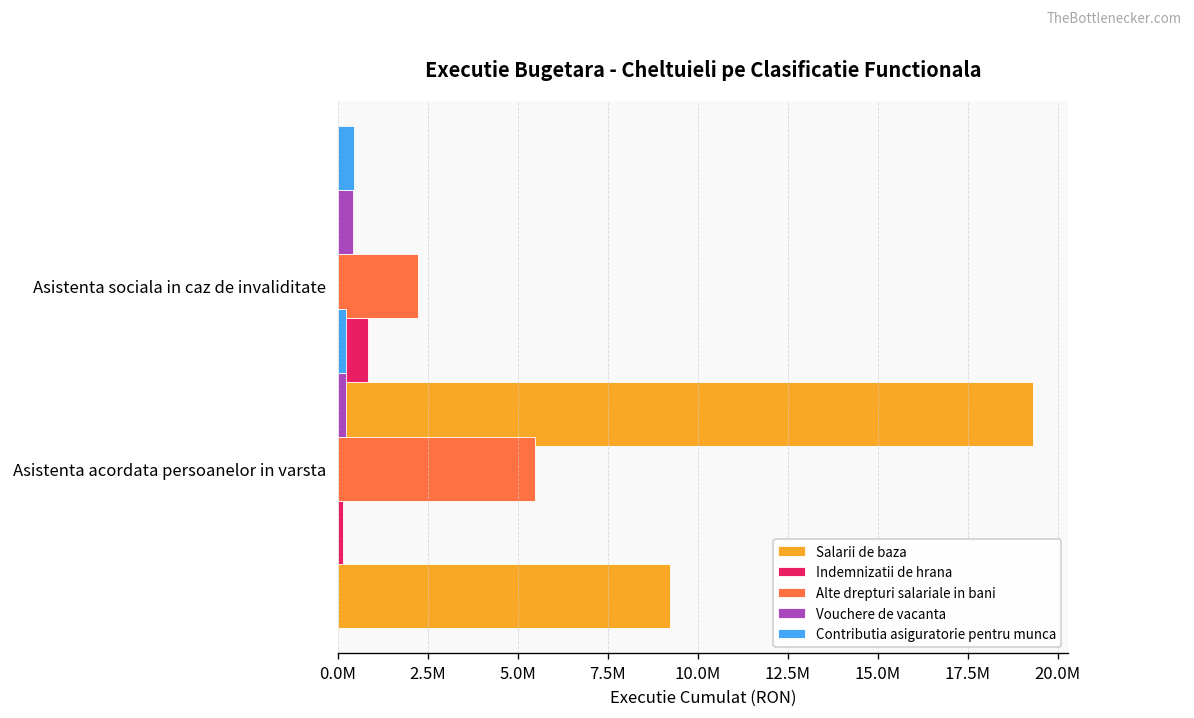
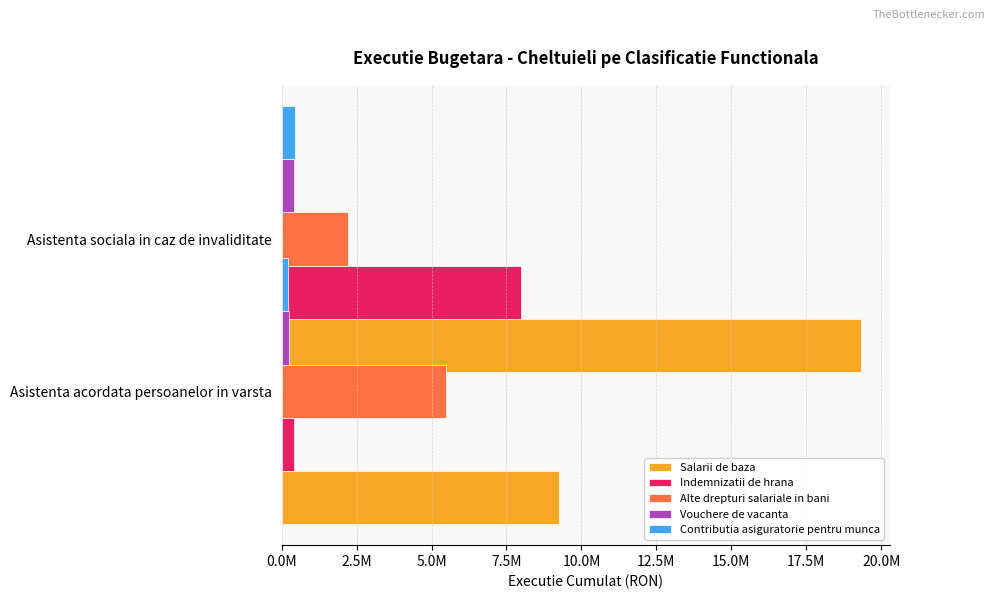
Indemnizatii de hrana, Asistenta sociala in caz de invaliditate: 800000 -> 8000000
Indemnizatii de hrana, Asistenta acordata persoanelor in varsta: 100000 -> 400000
